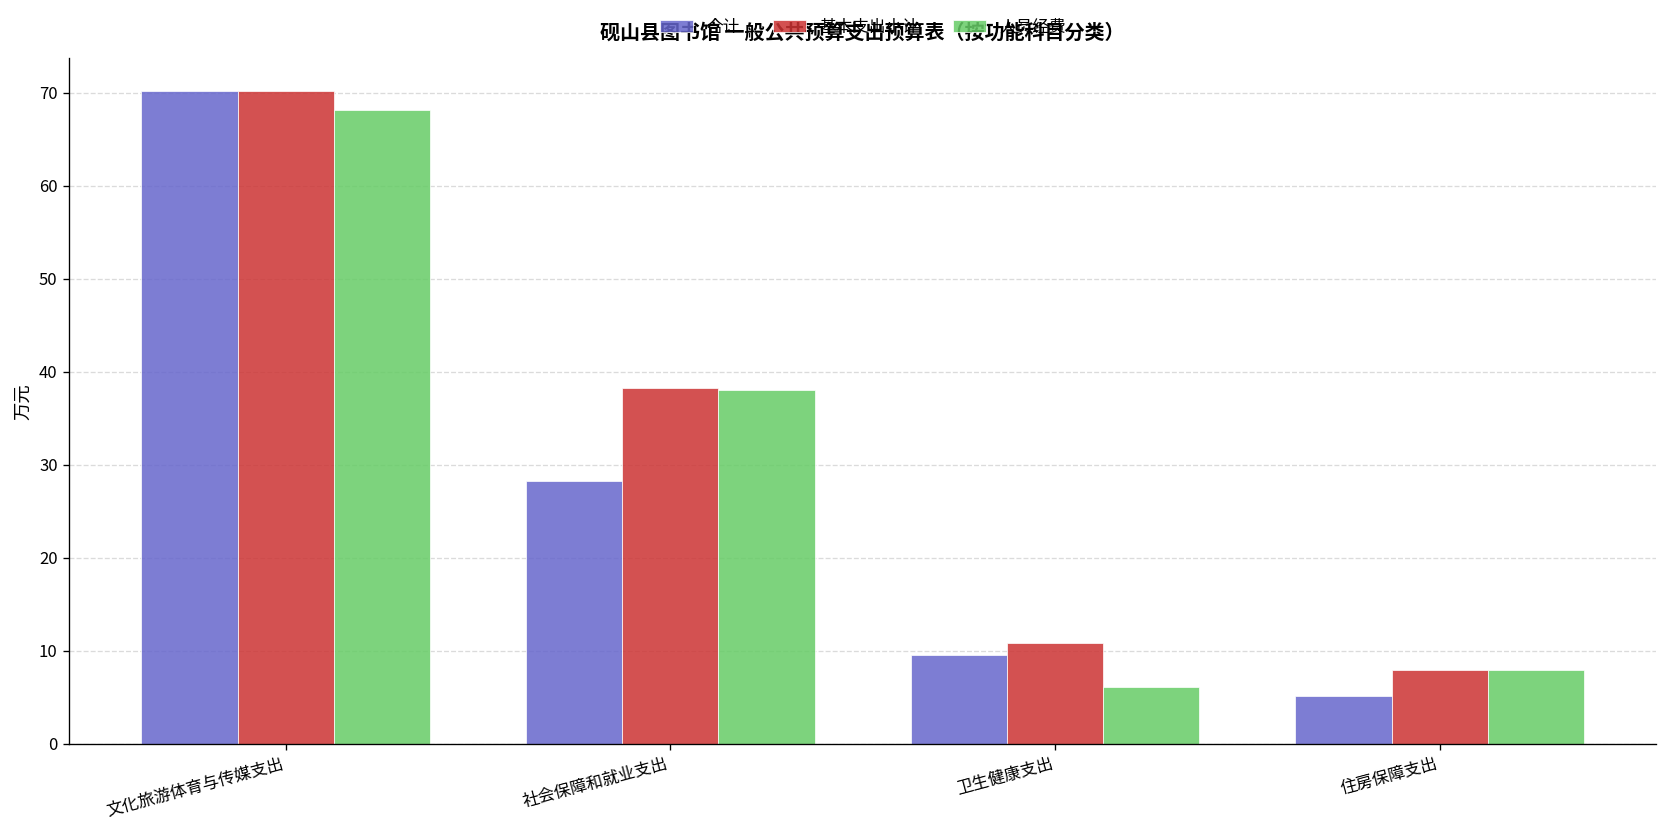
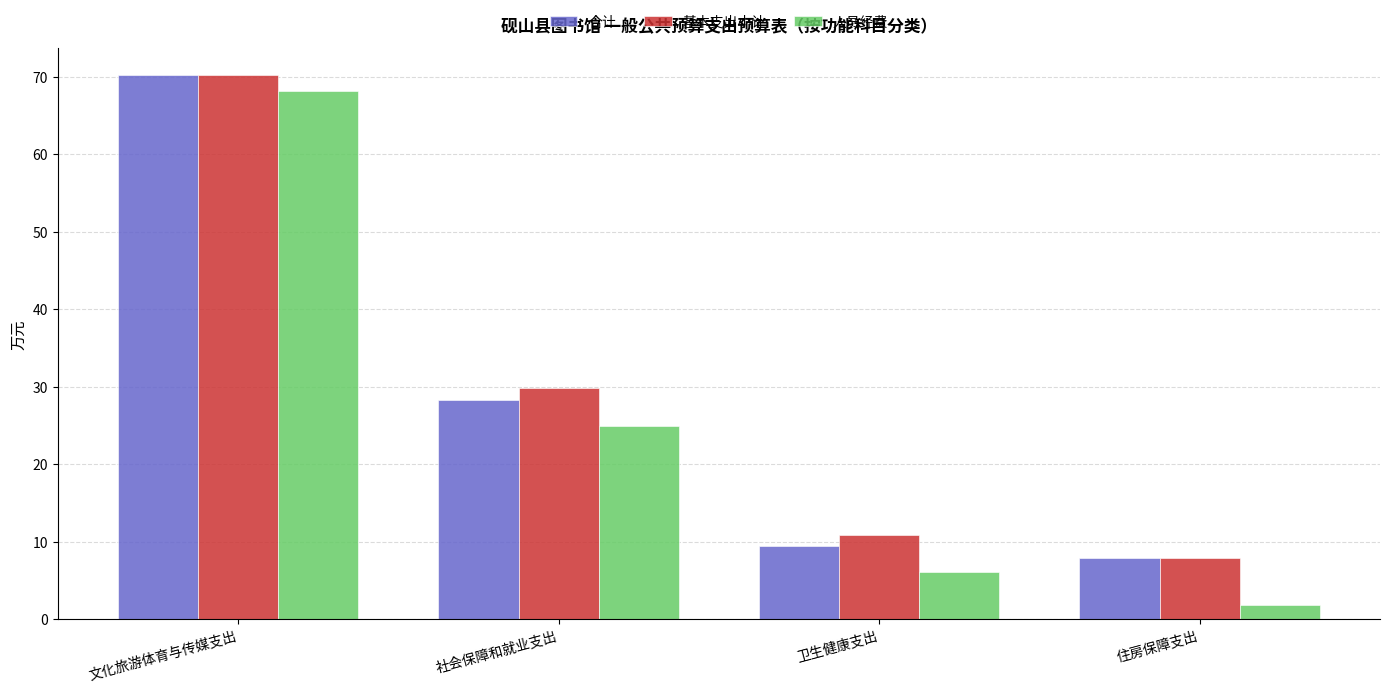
基本支出小计, 社会保障和就业支出: 38 -> 30
人员经费, 社会保障和就业支出: 38 -> 25
合计, 住房保障支出: 5 -> 8
人员经费, 住房保障支出: 8 -> 2
